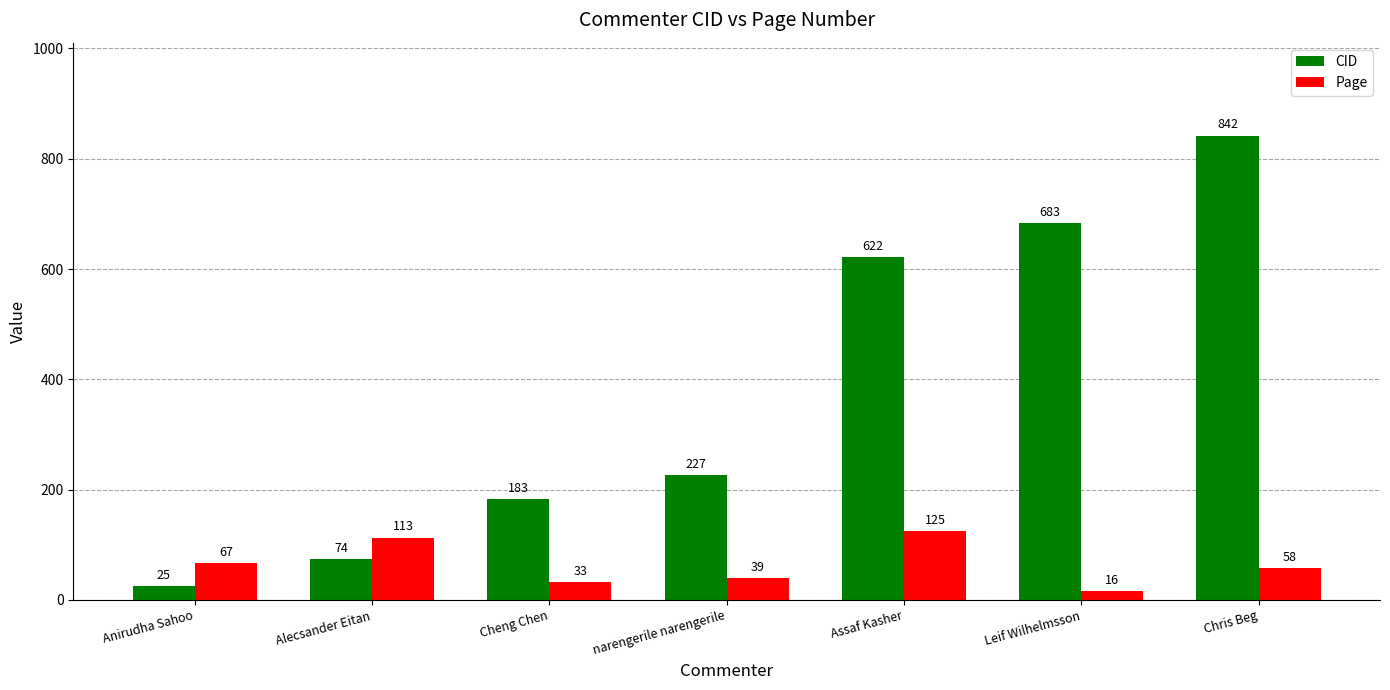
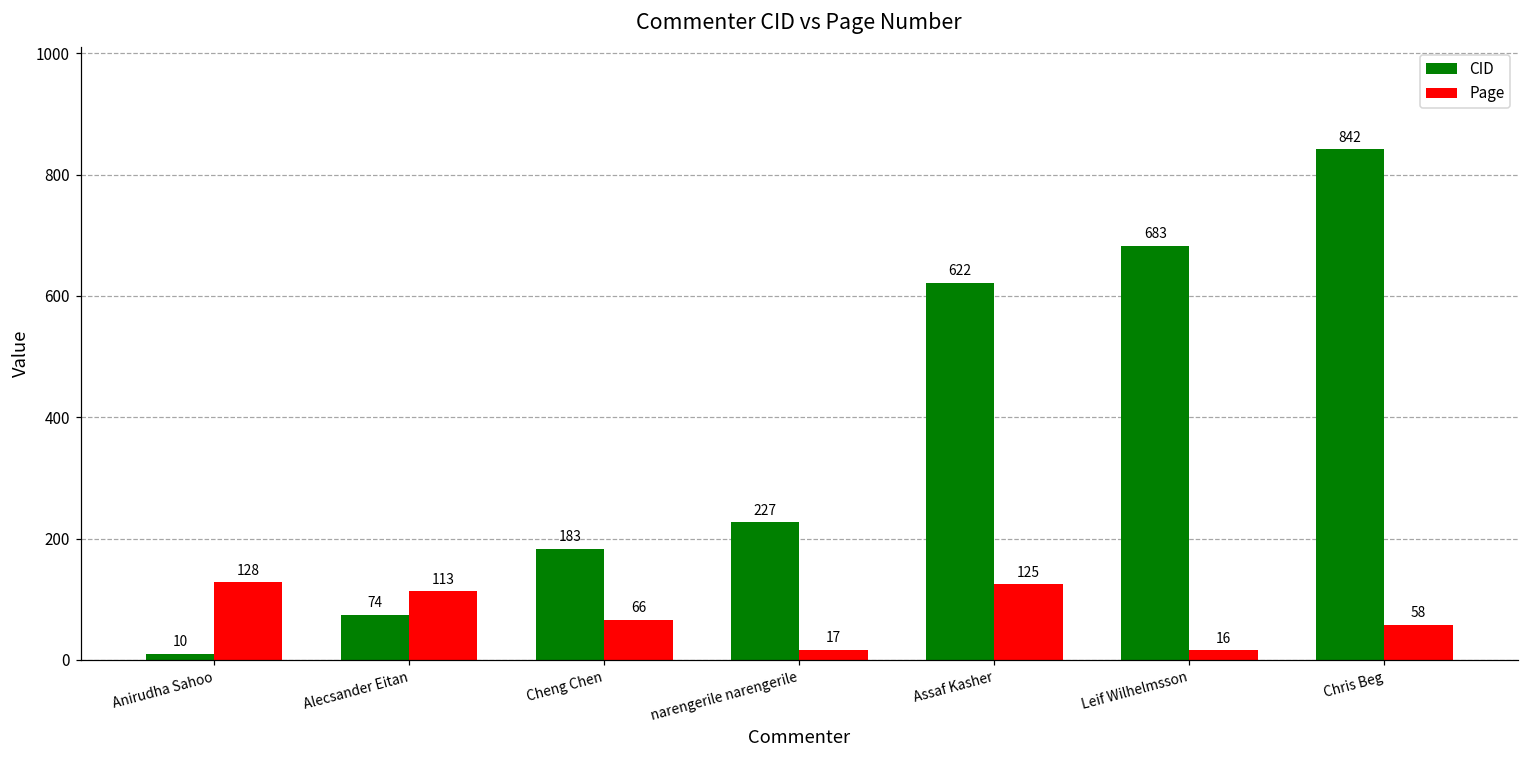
CID, Anirudha Sahoo: 25 -> 10
Page, Anirudha Sahoo: 67 -> 128
Page, Cheng Chen: 33 -> 66
Page, narengerile narengerile: 39 -> 17
